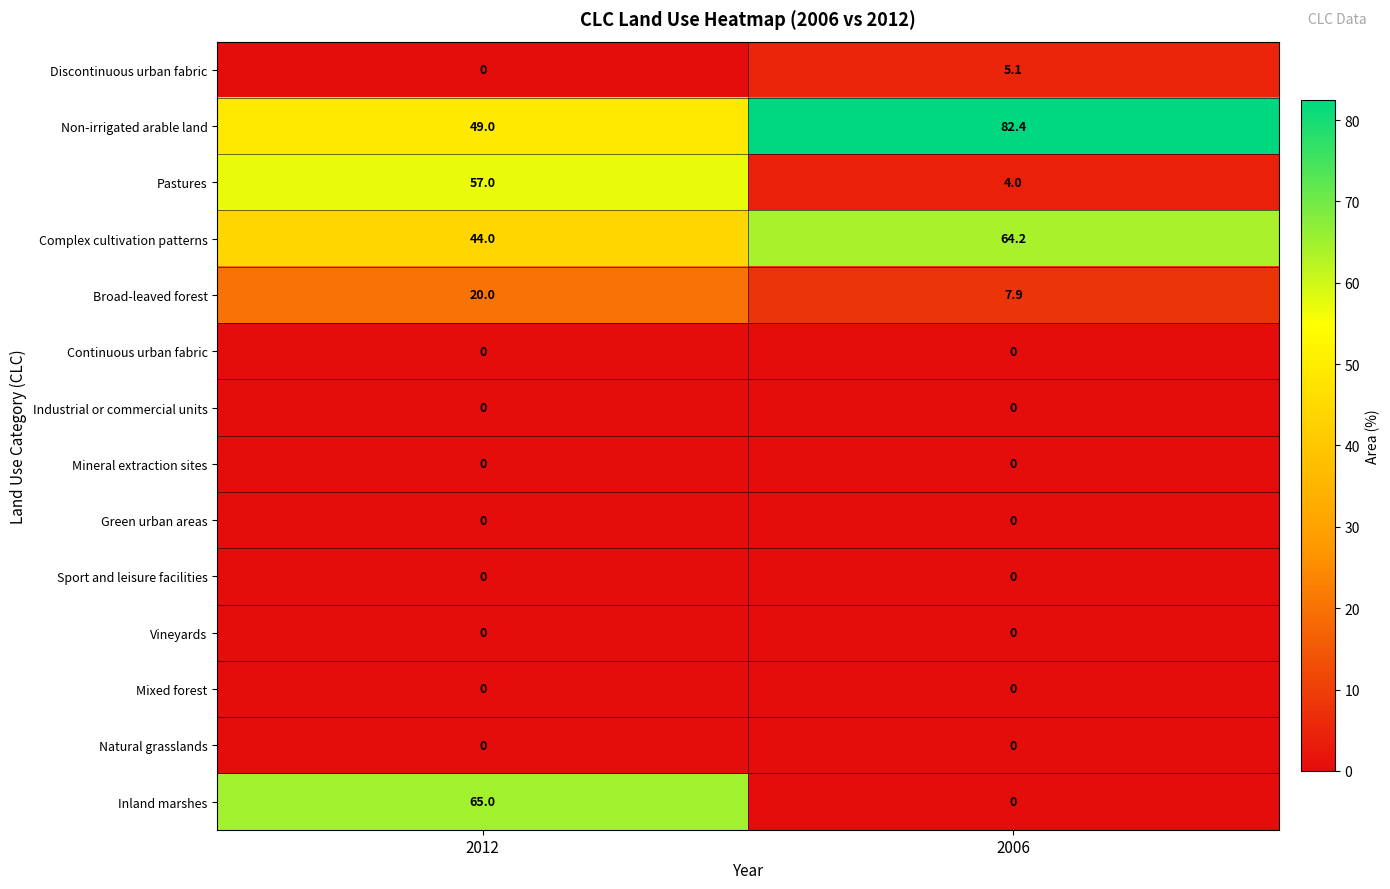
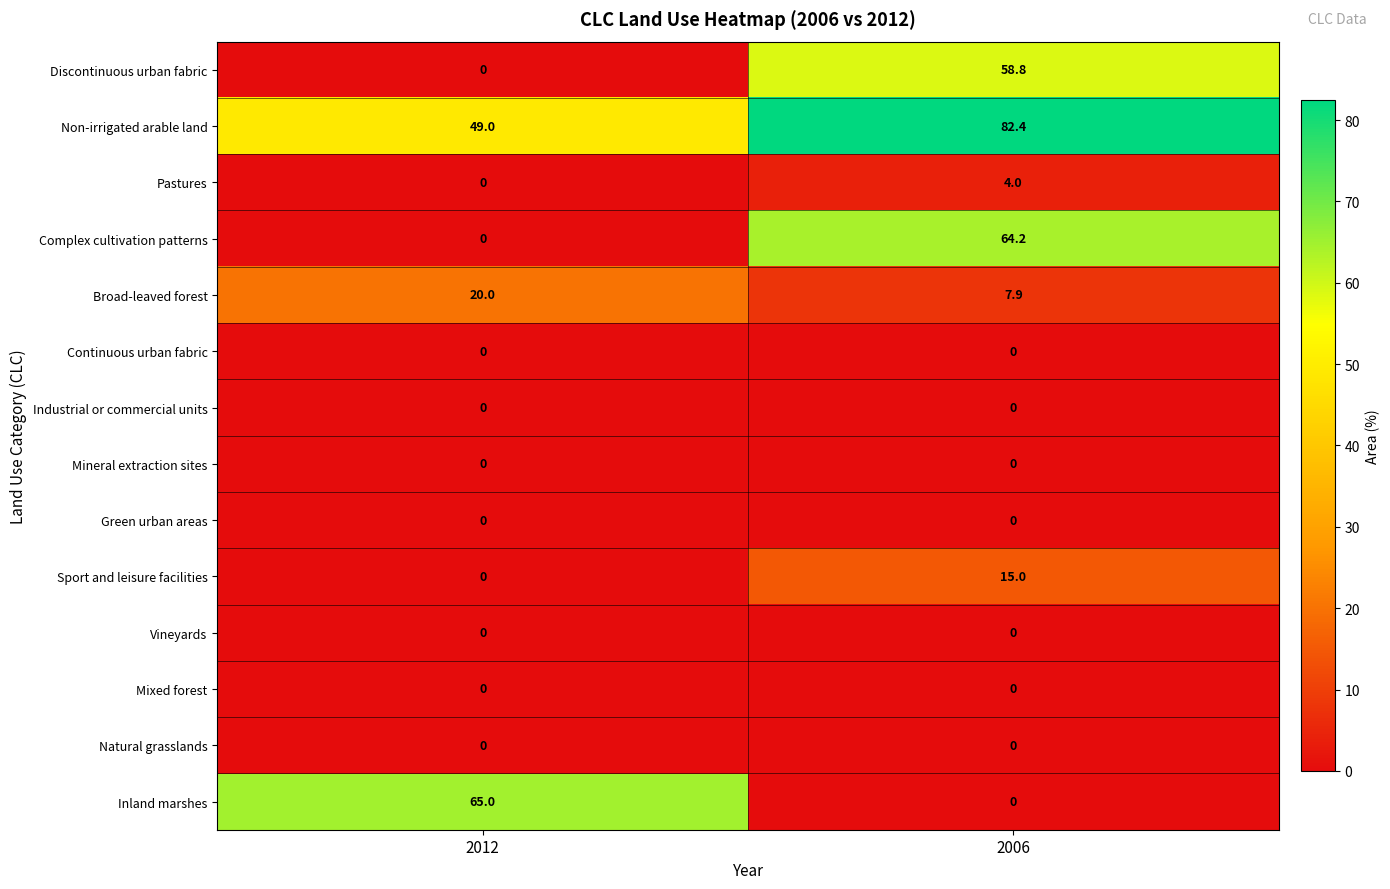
Discontinuous urban fabric, 2006: 5.1 -> 58.8
Pastures, 2012: 57.0 -> 0
Complex cultivation patterns, 2012: 44.0 -> 0
Sport and leisure facilities, 2006: 0 -> 15.0
